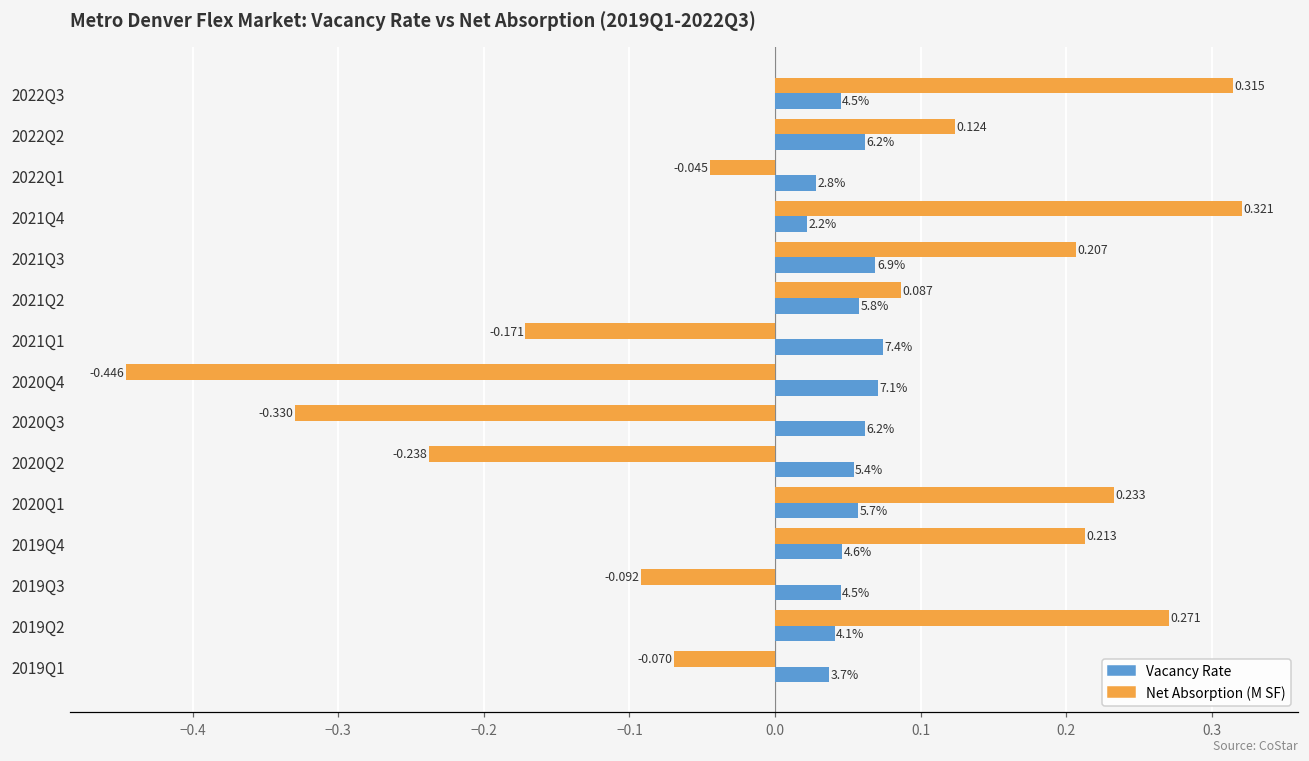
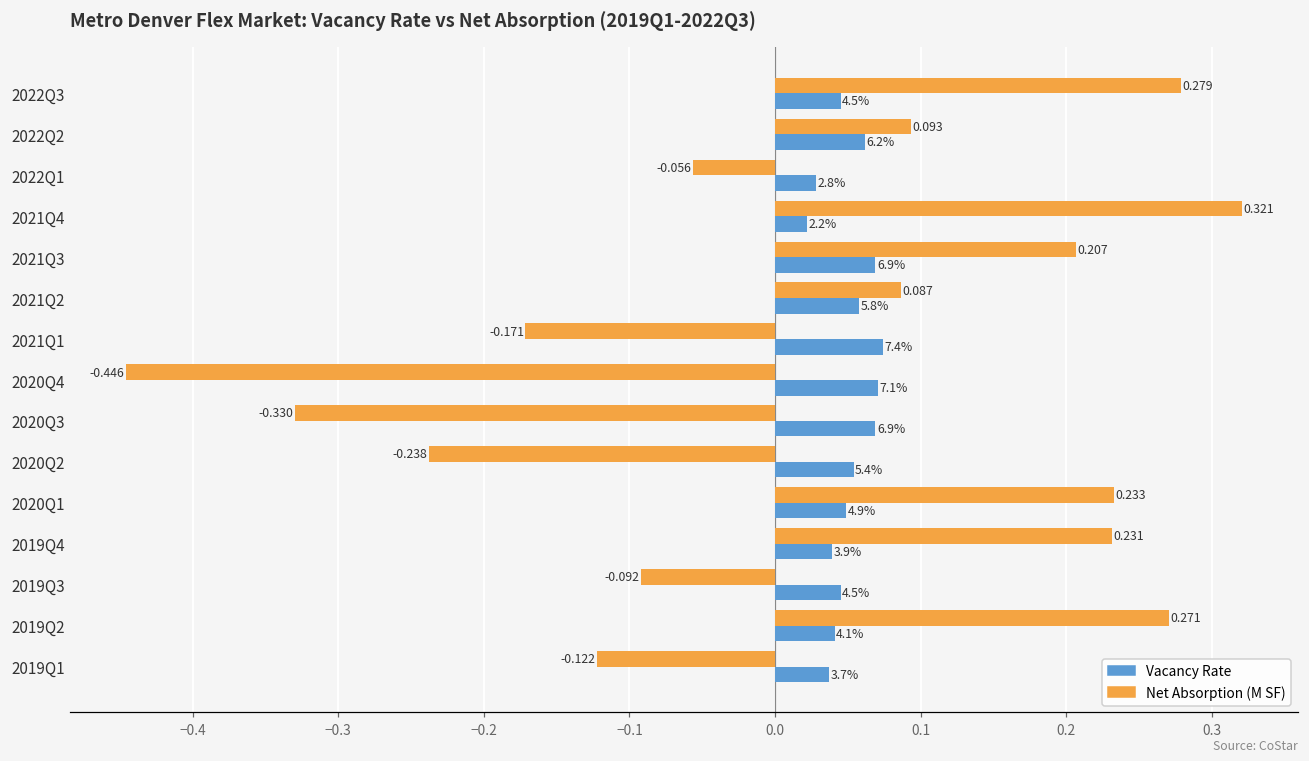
Net Absorption (M SF), 2022Q3: 0.315 -> 0.279
Net Absorption (M SF), 2022Q2: 0.124 -> 0.093
Net Absorption (M SF), 2022Q1: -0.045 -> -0.056
Vacancy Rate, 2020Q3: 6.2% -> 6.9%
Vacancy Rate, 2020Q1: 5.7% -> 4.9%
Net Absorption (M SF), 2019Q4: 0.213 -> 0.231
Vacancy Rate, 2019Q4: 4.6% -> 3.9%
Net Absorption (M SF), 2019Q1: -0.070 -> -0.122
